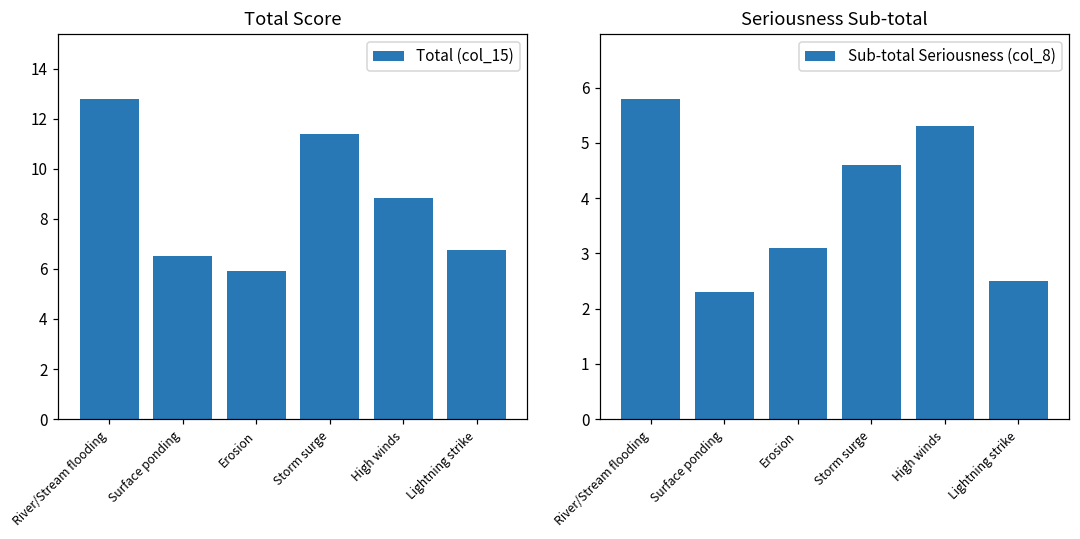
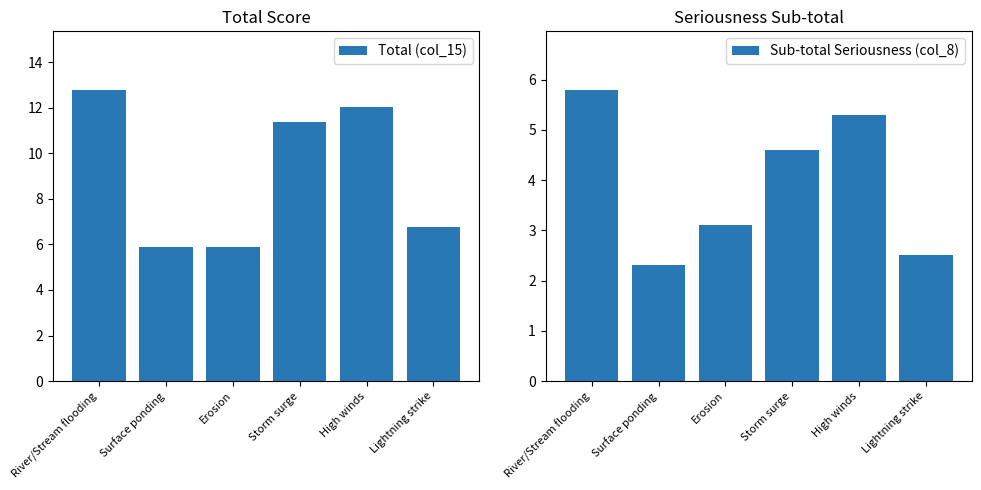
Total Score, Surface ponding: 6.5 -> 5.9
Total Score, High winds: 8.9 -> 12.1
